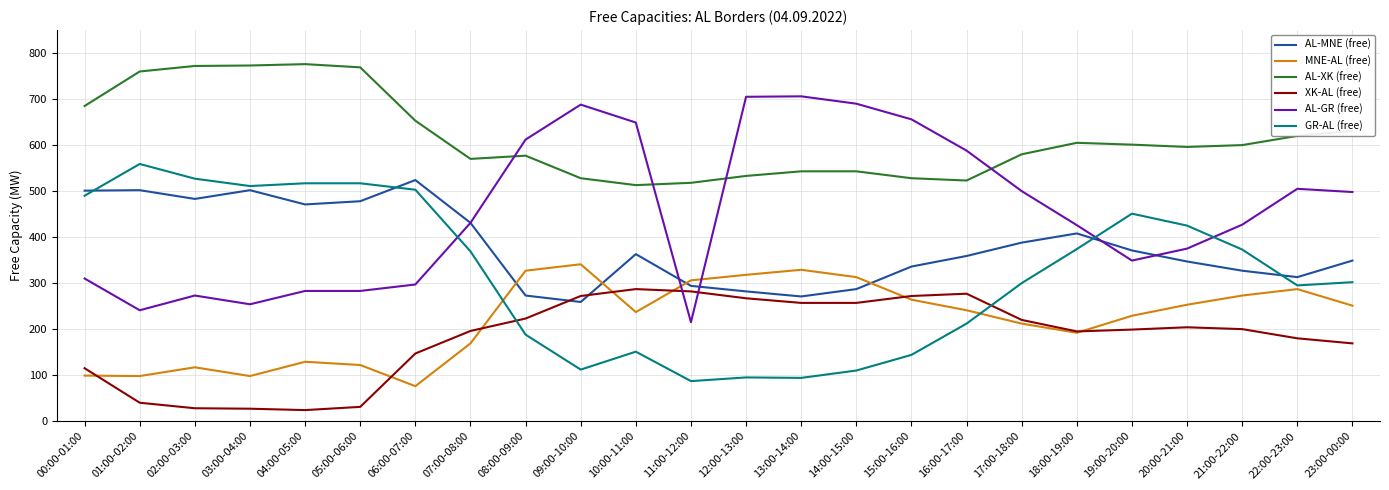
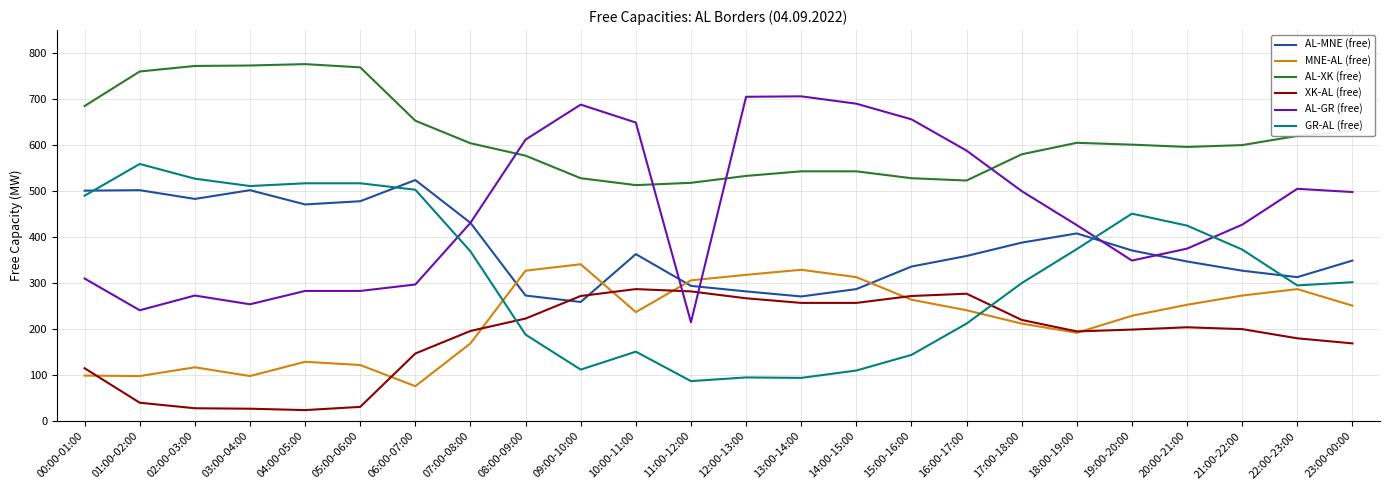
AL-XK (free), 07:00-08:00: 570 -> 600
